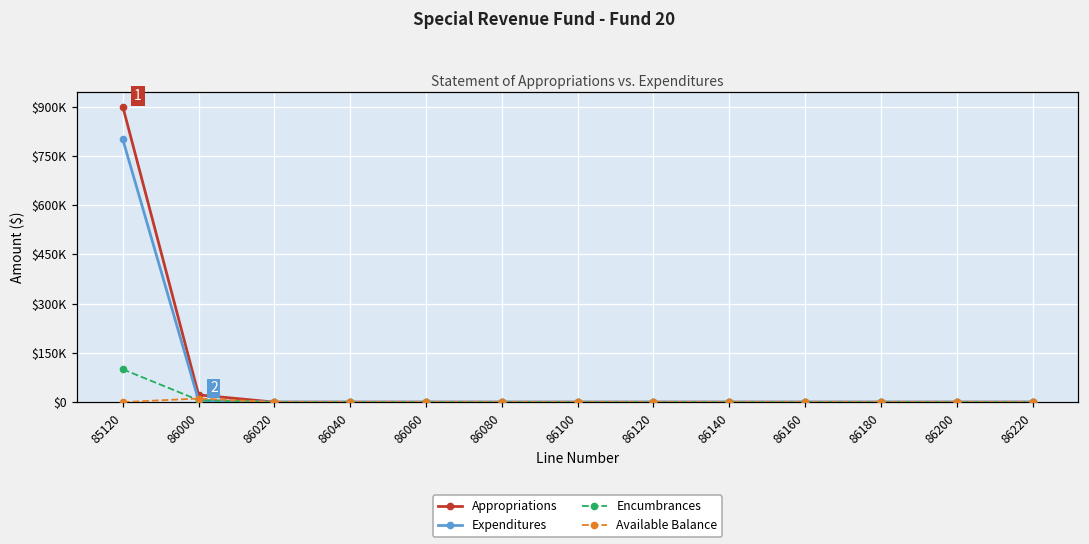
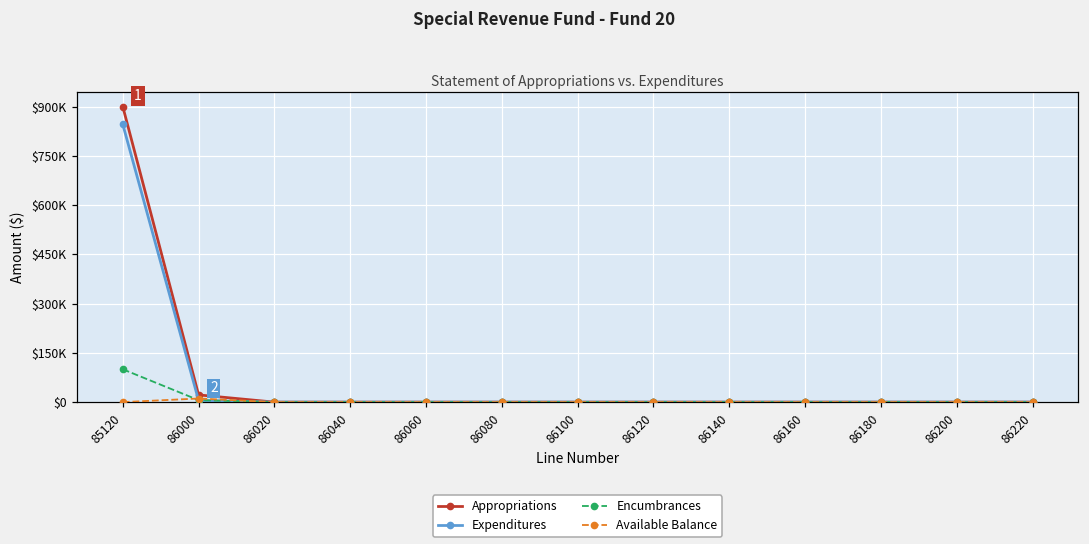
Expenditures, 85120: $800000 -> $850000
